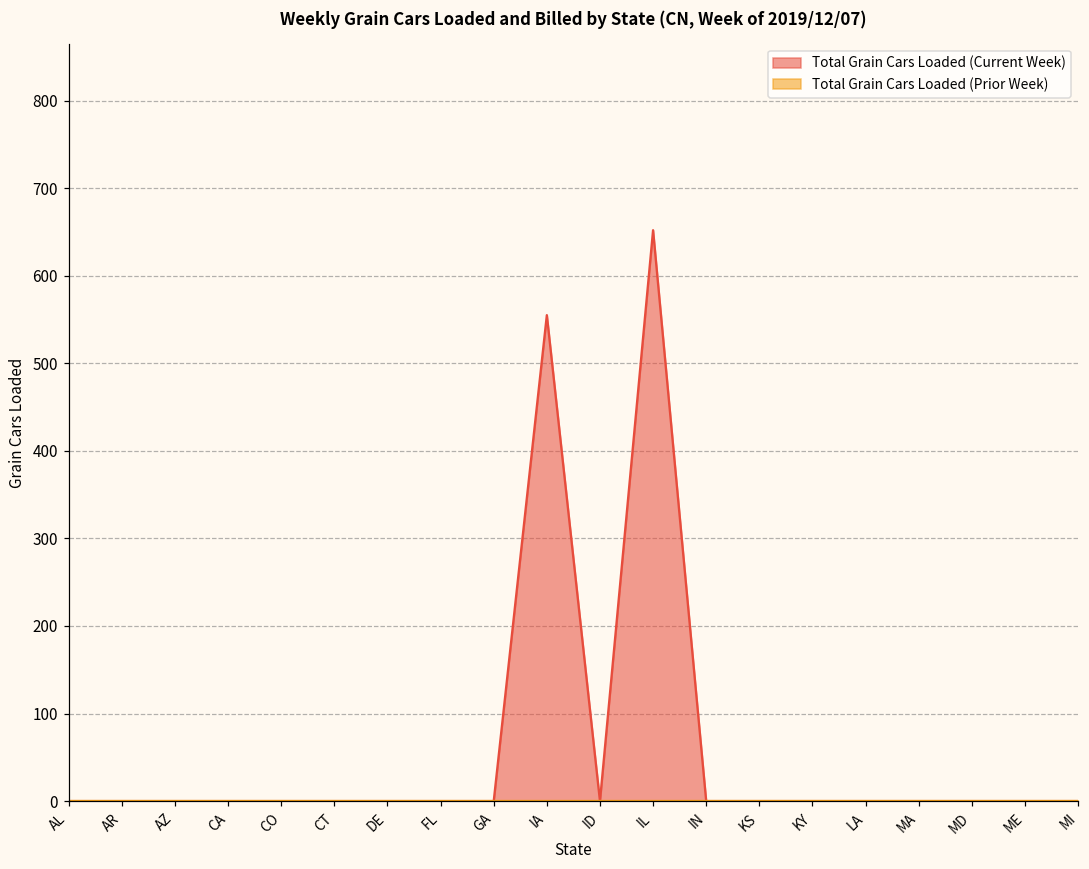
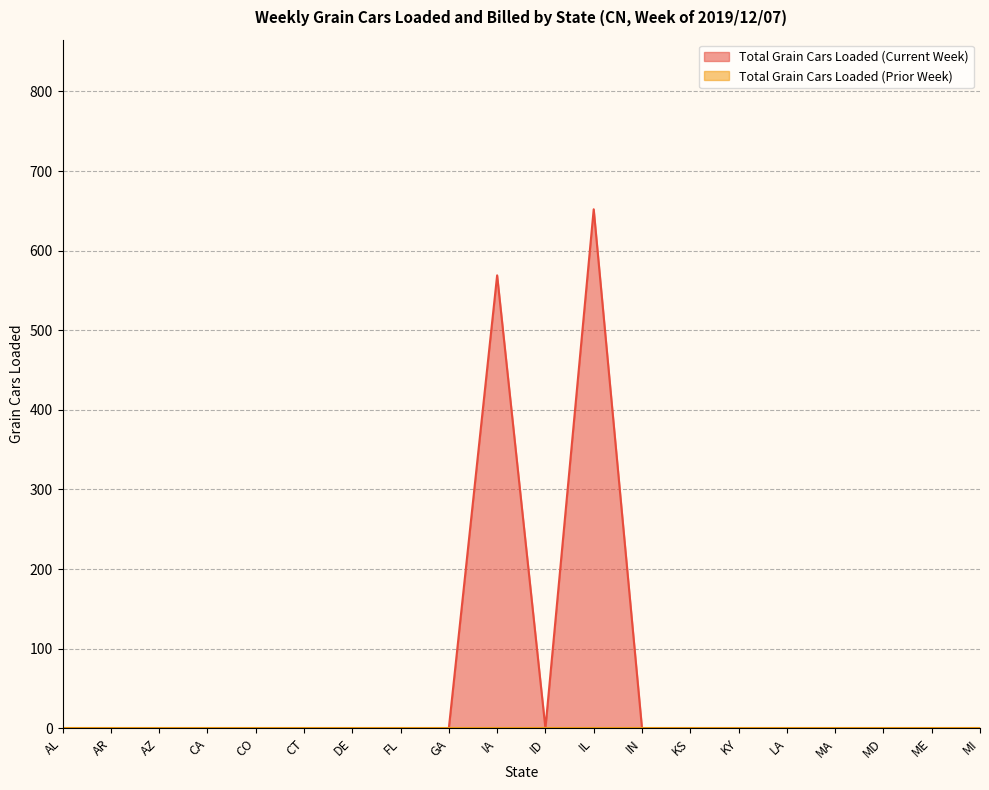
Total Grain Cars Loaded (Current Week), IA: 560 -> 570
